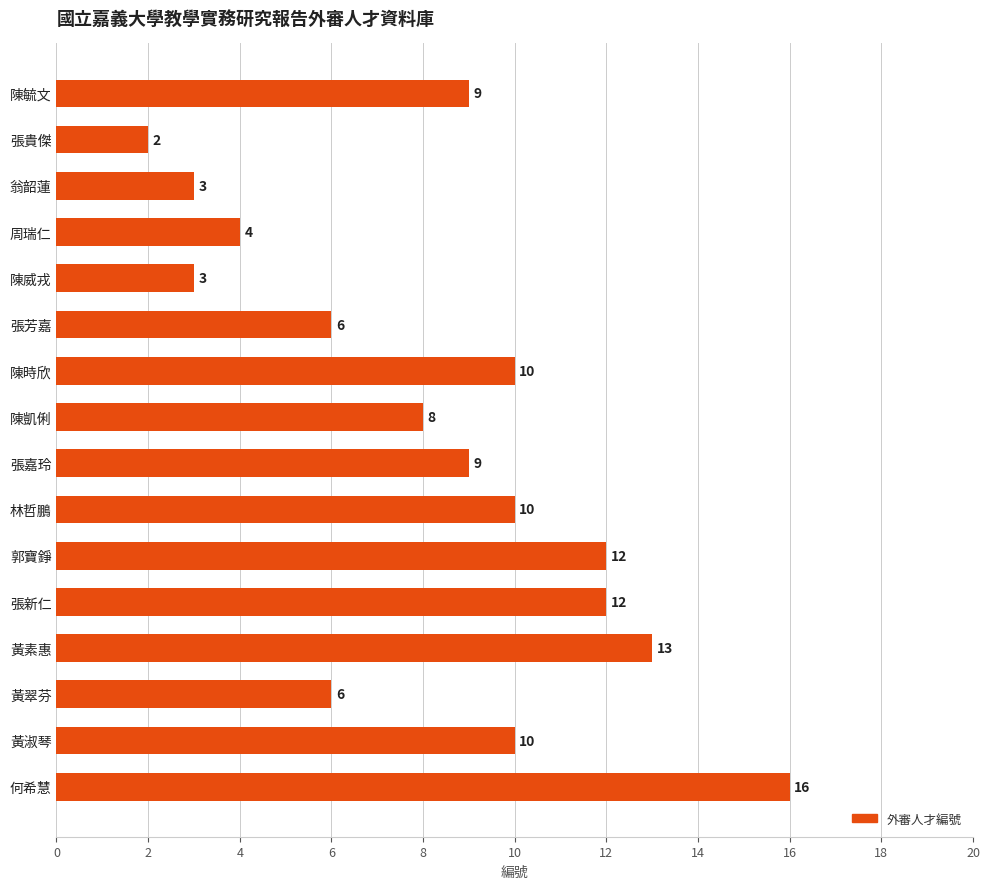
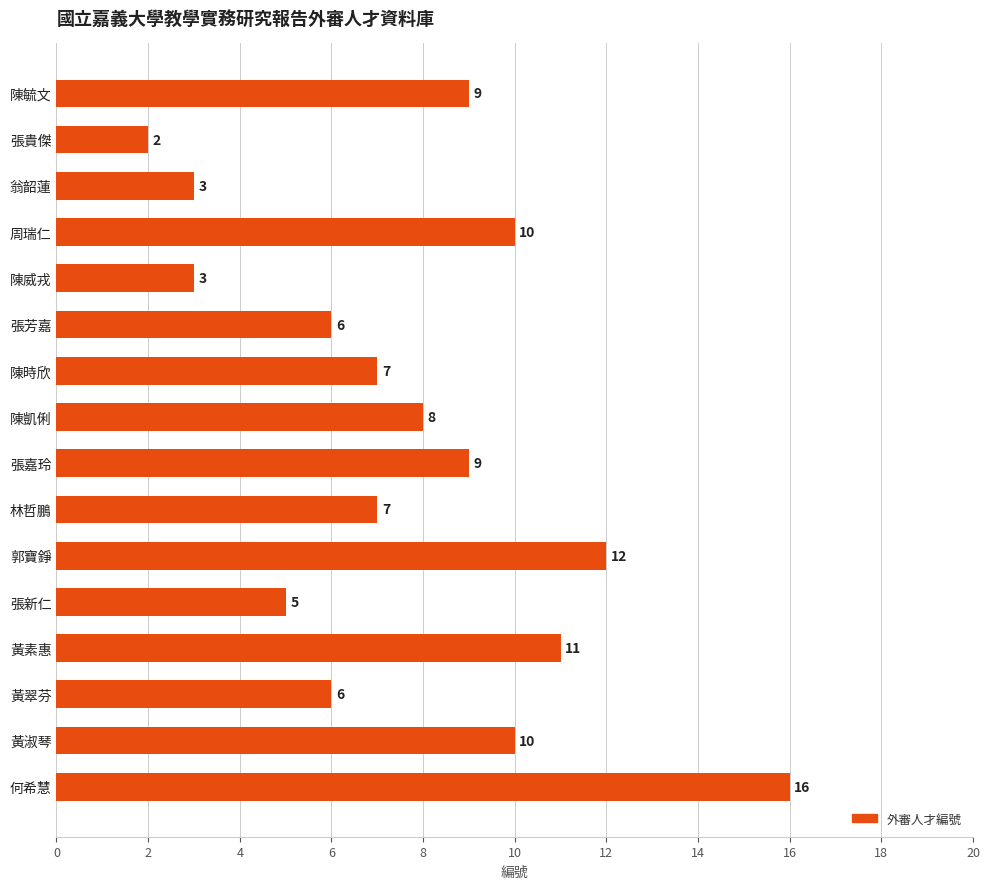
周瑞仁: 4 -> 10
陳時欣: 10 -> 7
林哲鵬: 10 -> 7
張新仁: 12 -> 5
黃素惠: 13 -> 11
